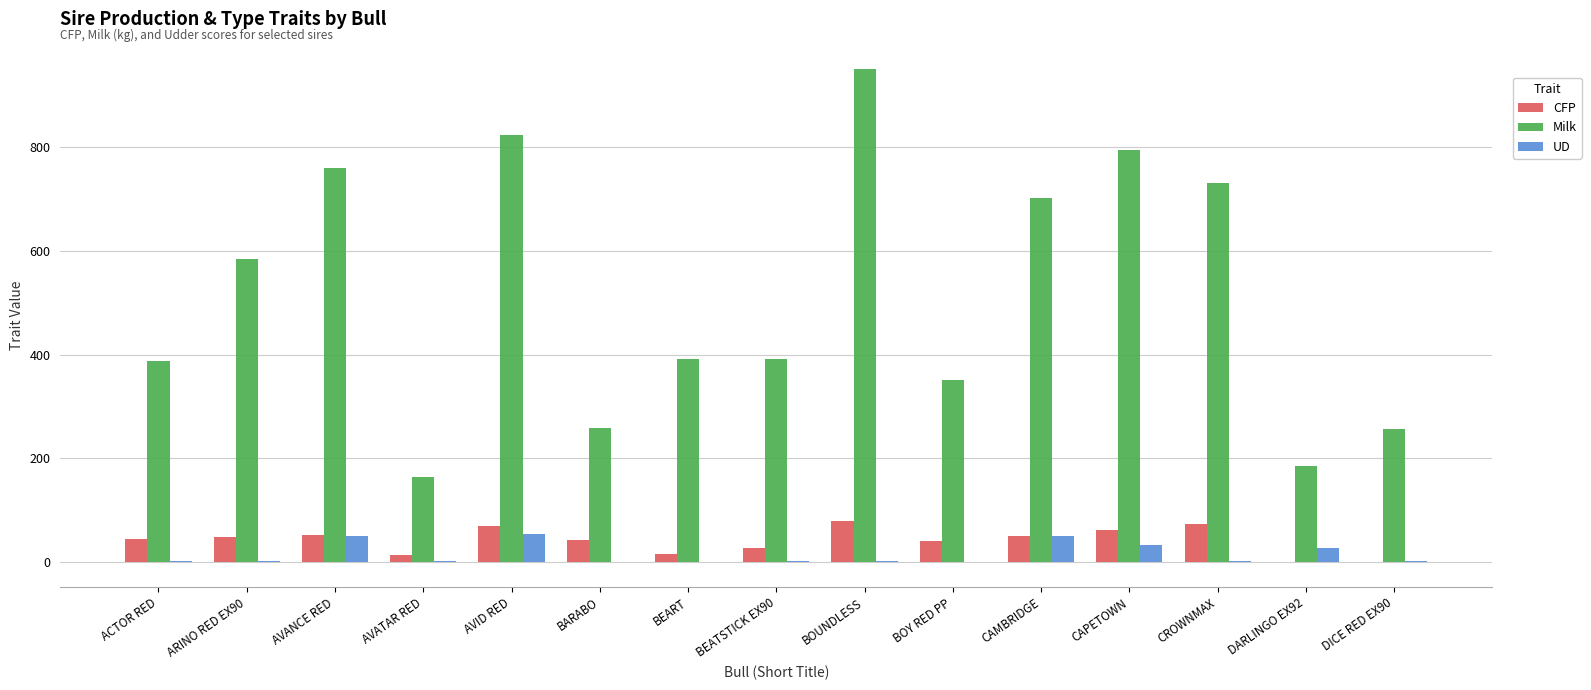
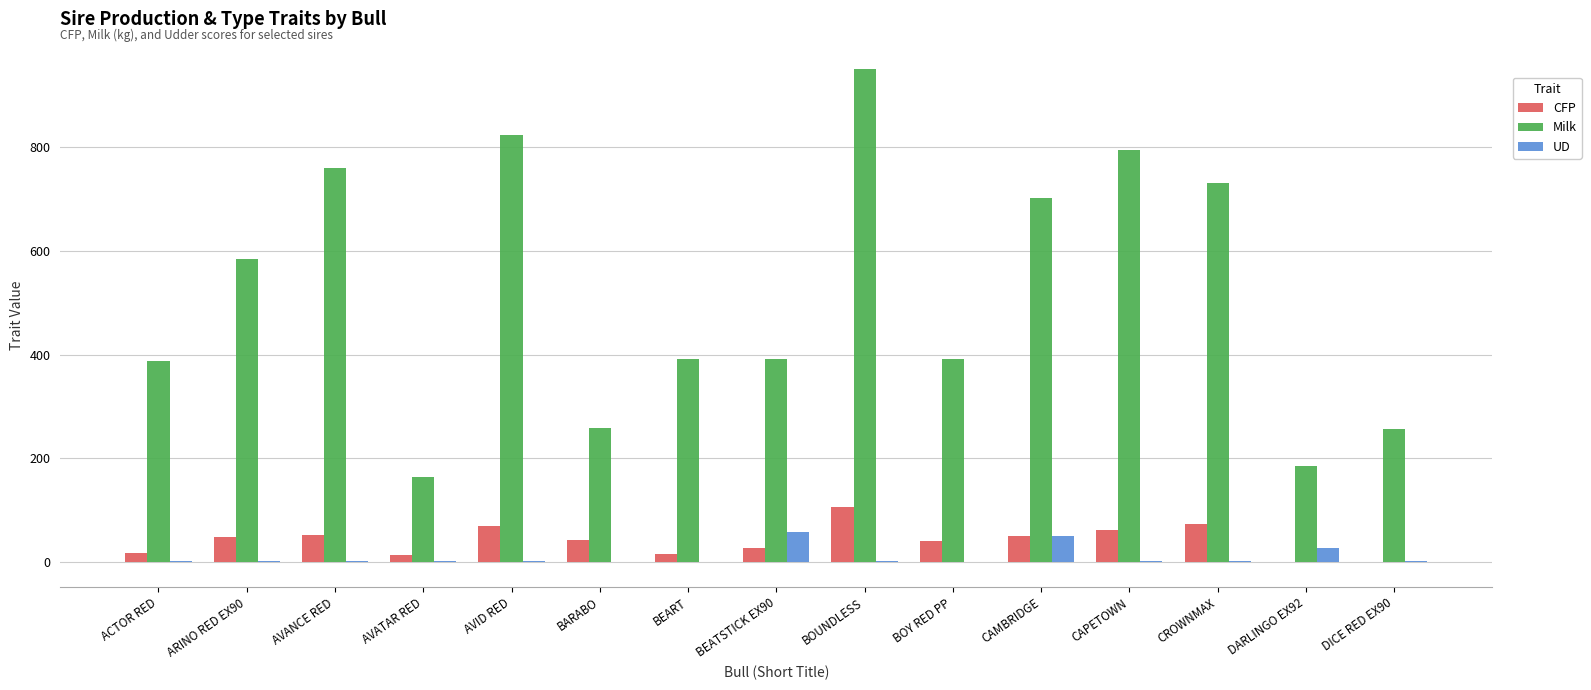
CFP, ACTOR RED: 40 -> 20
UD, AVANCE RED: 50 -> 0
UD, AVID RED: 50 -> 0
UD, BEATSTICK EX90: 0 -> 60
CFP, BOUNDLESS: 80 -> 110
Milk, BOY RED PP: 350 -> 390
UD, CAPETOWN: 30 -> 0
